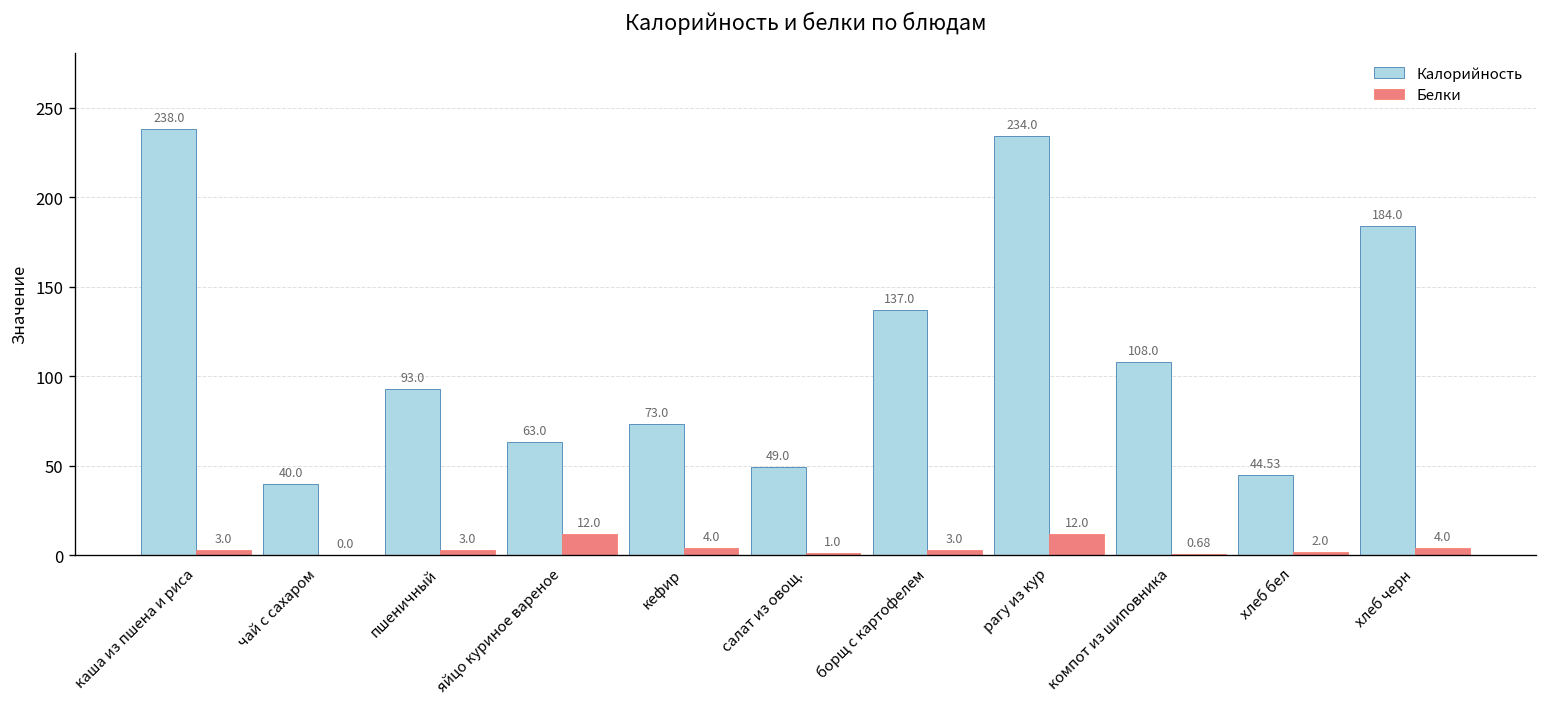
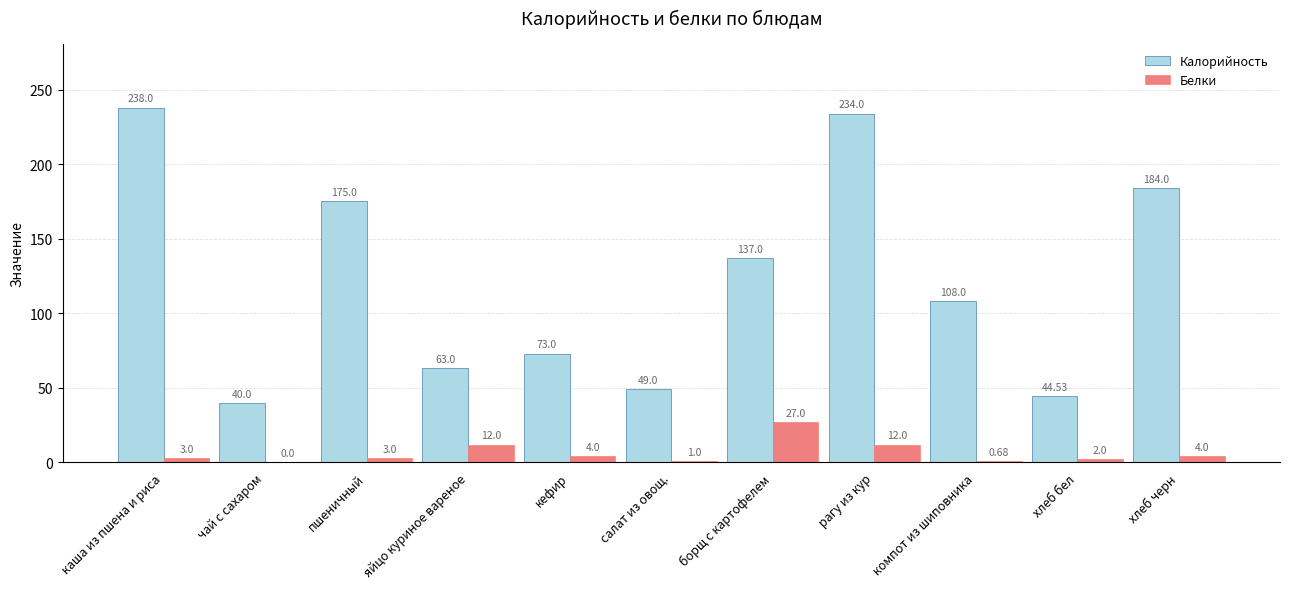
Калорийность, пшеничный: 93.0 -> 175.0
Белки, борщ с картофелем: 3.0 -> 27.0
